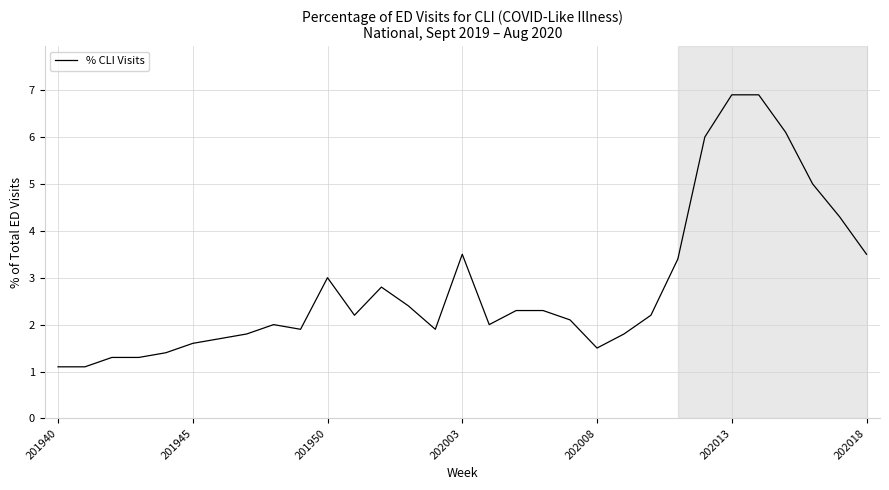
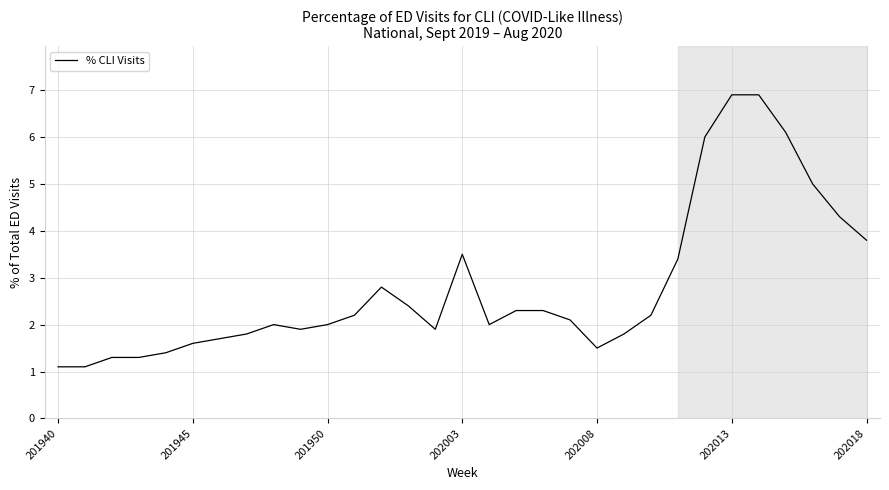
201950: 3 -> 2
202018: 3.5 -> 3.8
